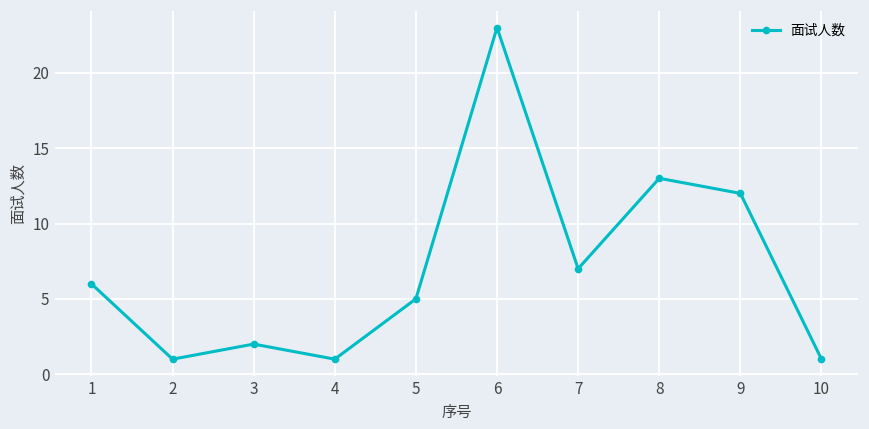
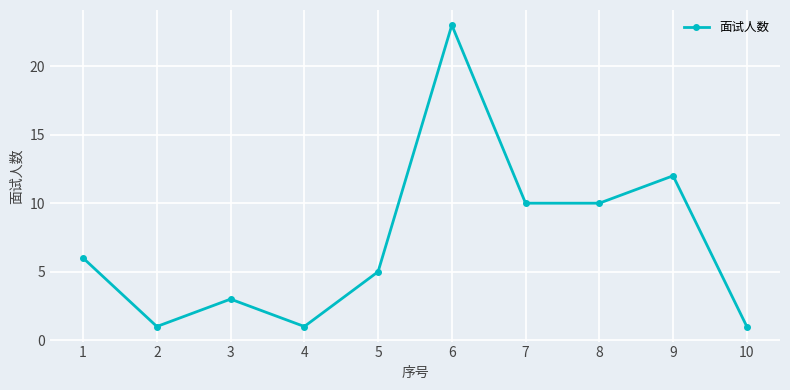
3: 2 -> 3
7: 7 -> 10
8: 13 -> 10
